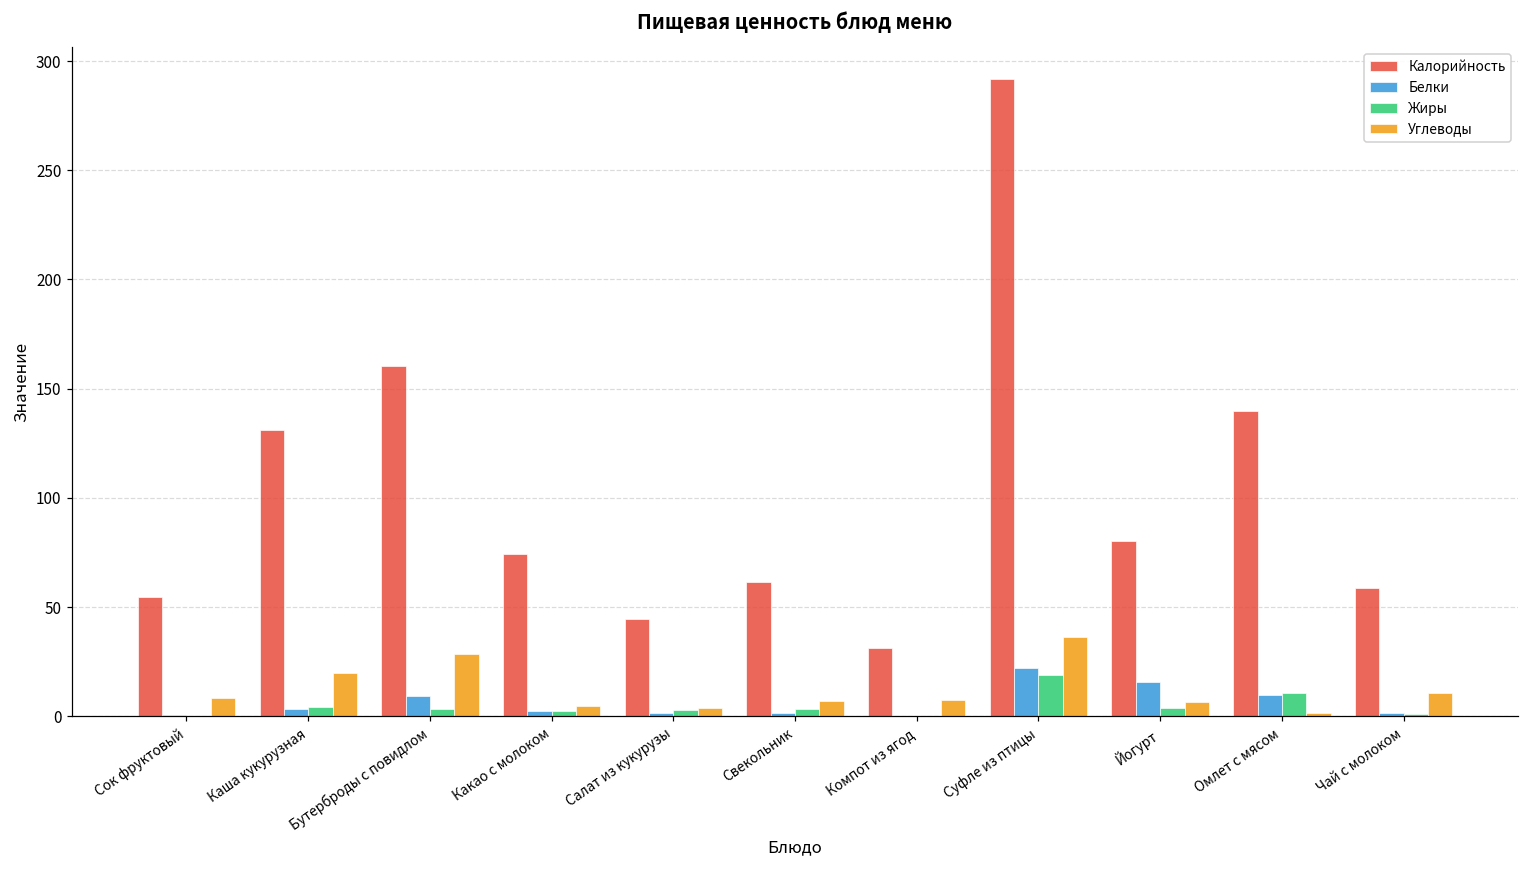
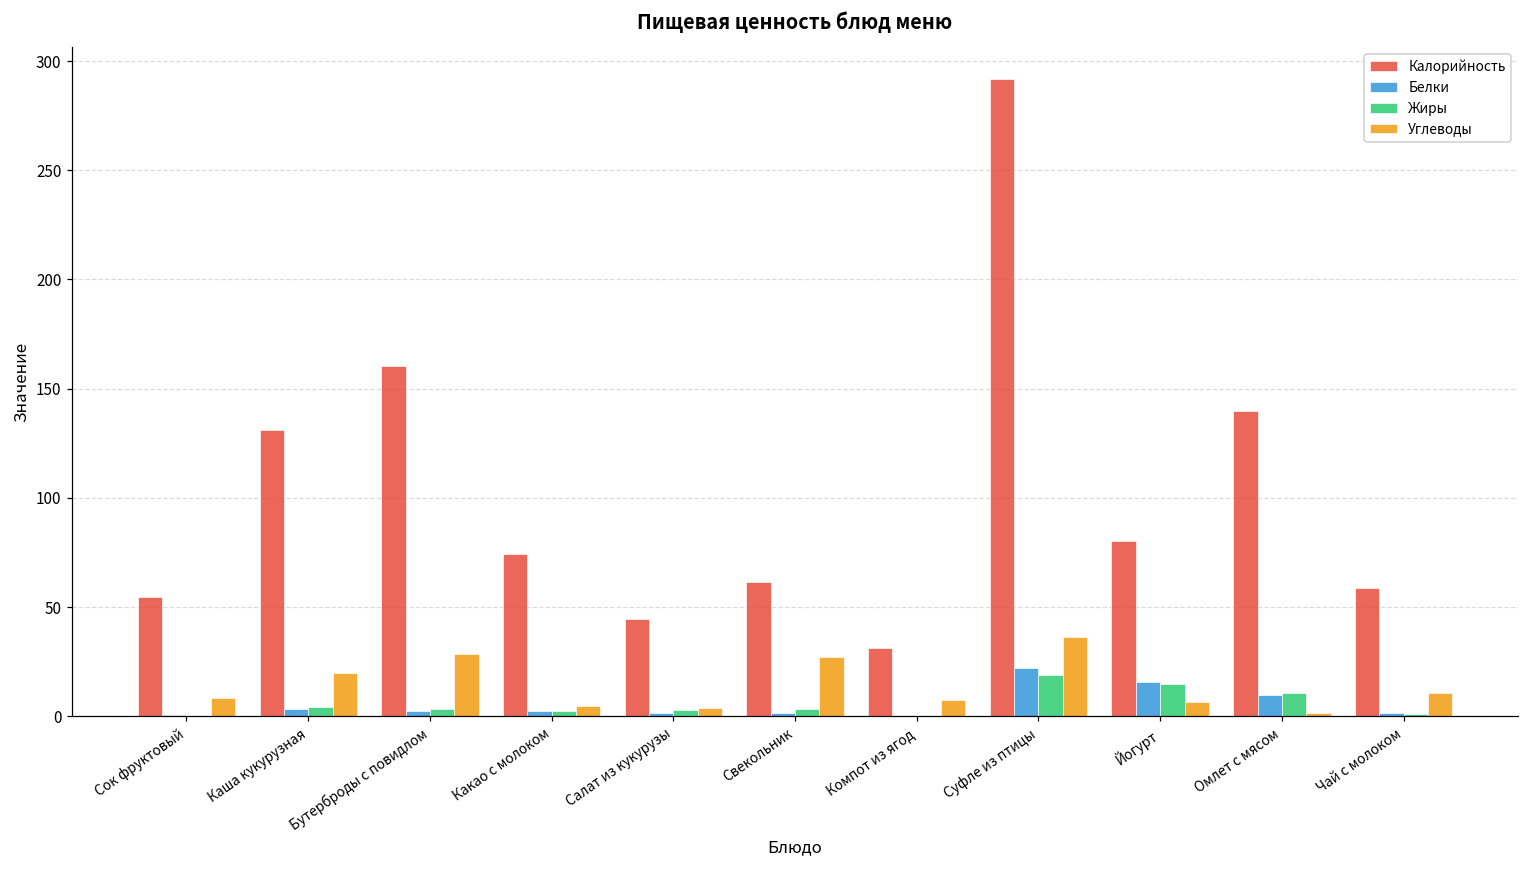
Белки, Бутерброды с повидлом: 9 -> 3
Углеводы, Свекольник: 7 -> 27
Жиры, Йогурт: 4 -> 15
